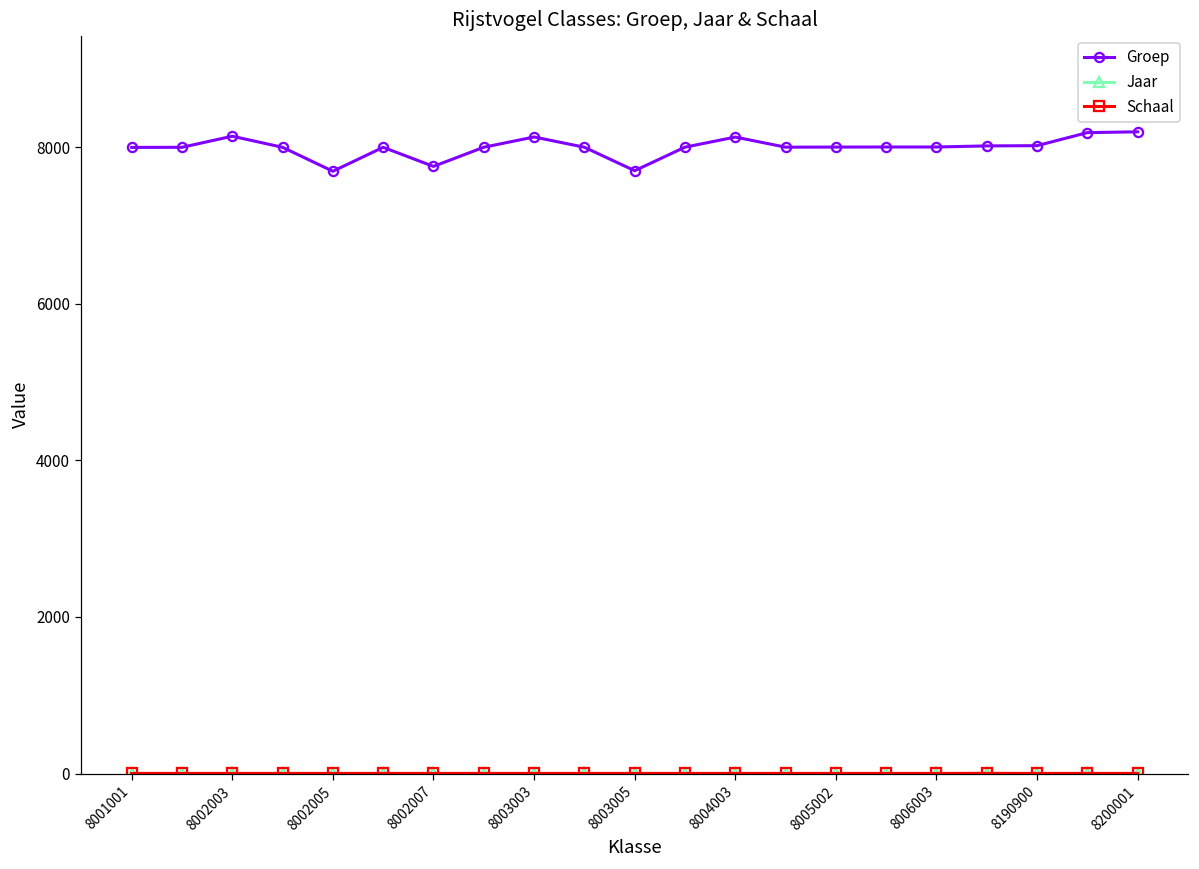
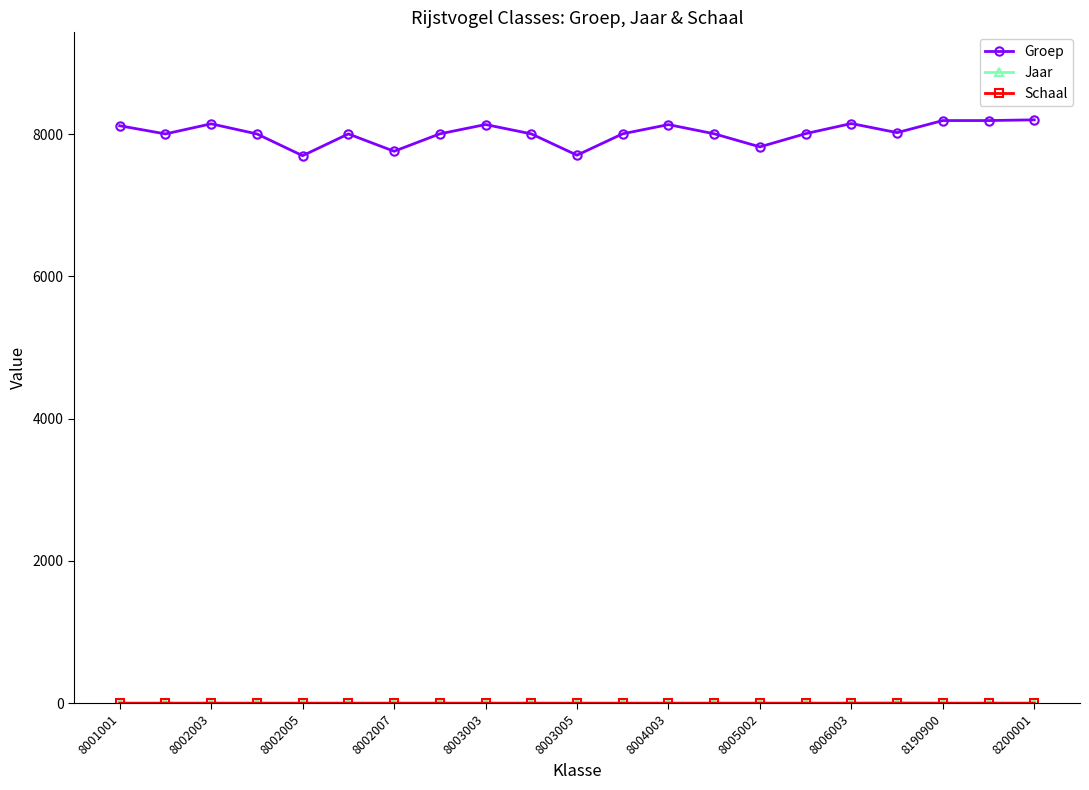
Groep, 8001001: 8000 -> 8100
Groep, 8005002: 8000 -> 7800
Groep, 8006003: 8000 -> 8100
Groep, 8190900: 8000 -> 8200
